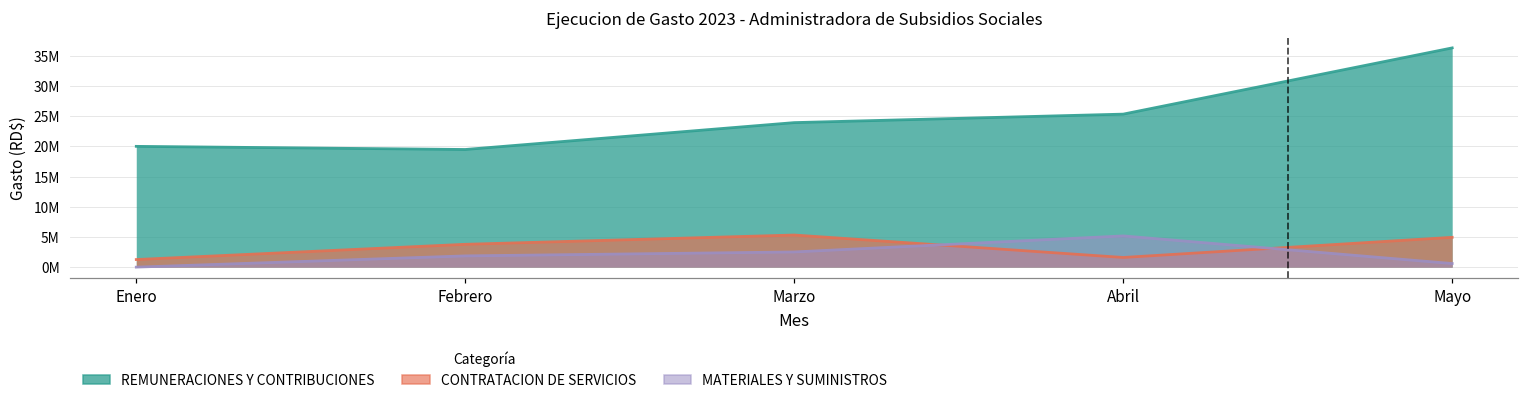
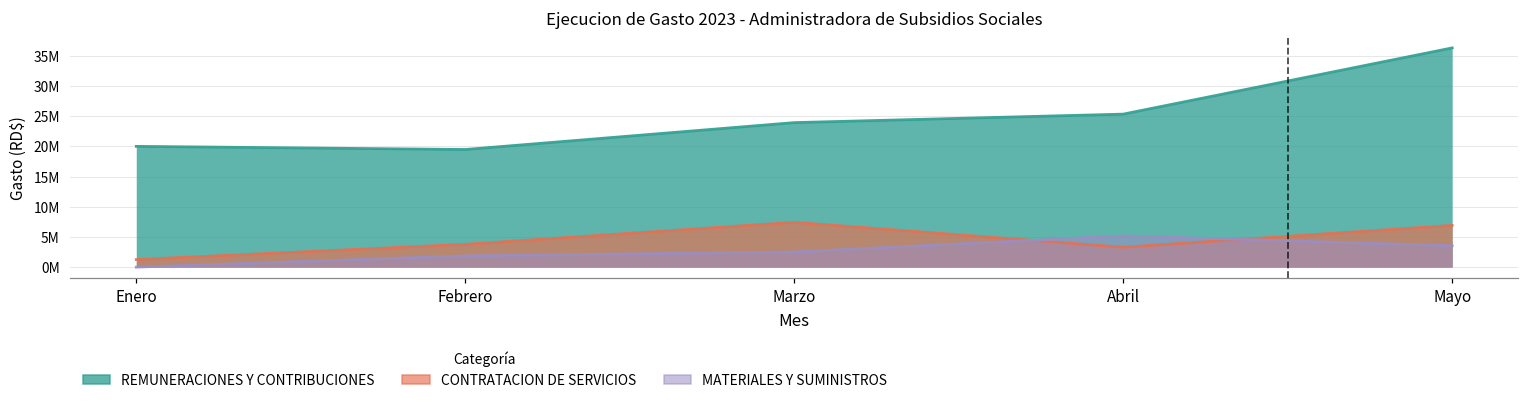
CONTRATACION DE SERVICIOS, Marzo: 5000000 -> 7000000
CONTRATACION DE SERVICIOS, Abril: 2000000 -> 3000000
CONTRATACION DE SERVICIOS, Mayo: 5000000 -> 7000000
MATERIALES Y SUMINISTROS, Mayo: 1000000 -> 4000000
